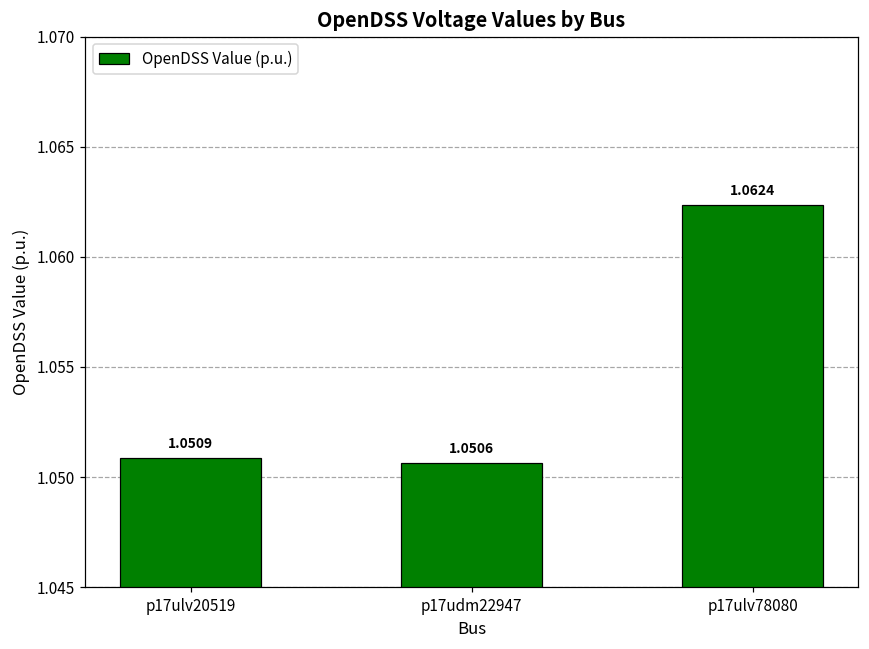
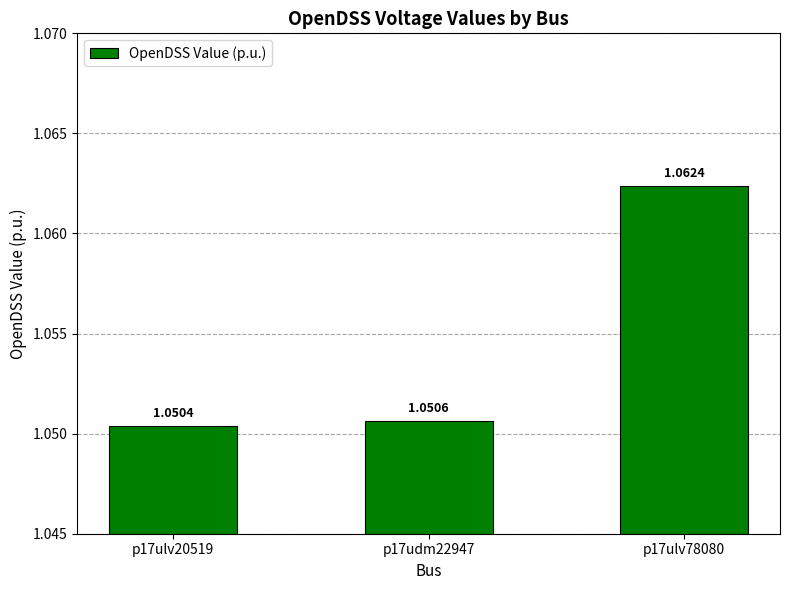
p17ulv20519: 1.0509 -> 1.0504
